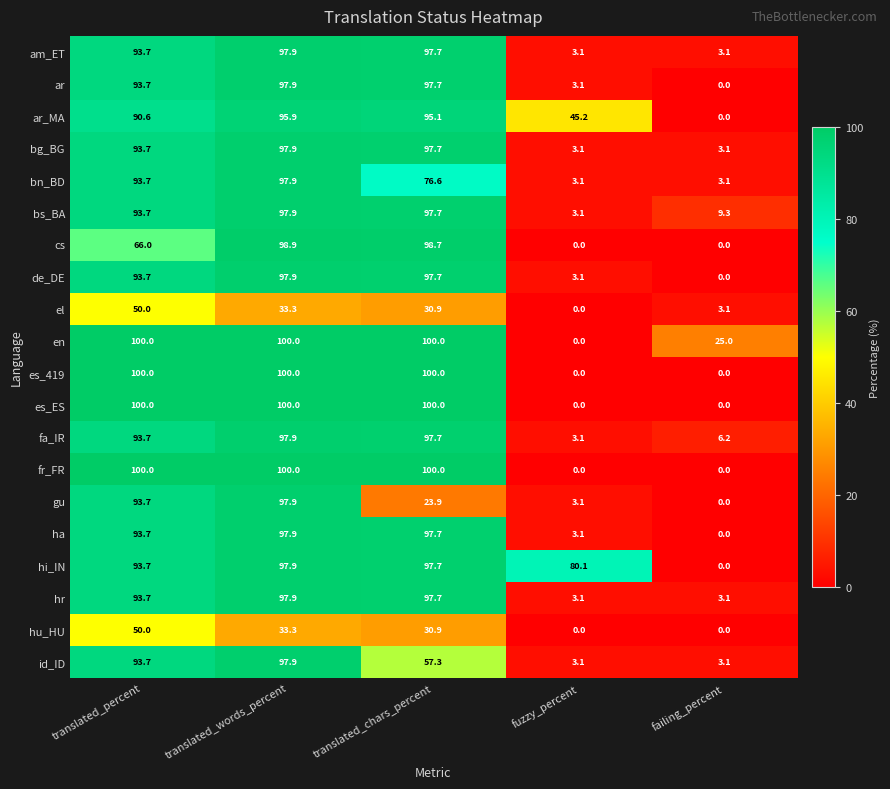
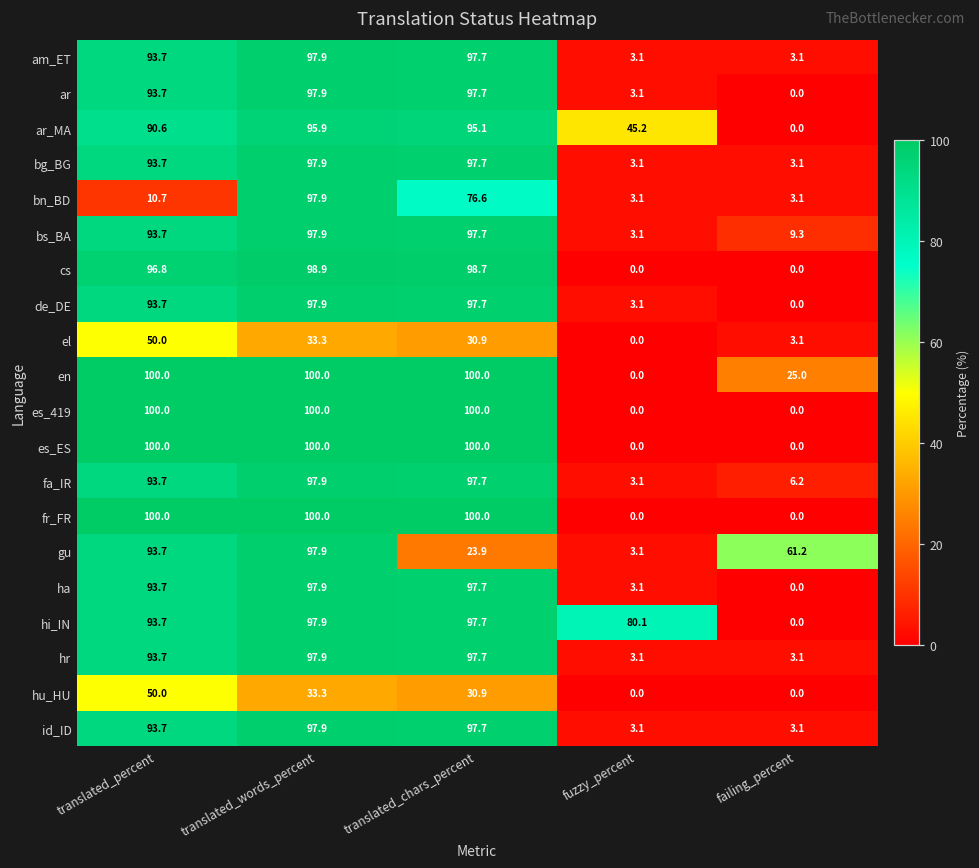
bn_BD, translated_percent: 93.7 -> 10.7
cs, translated_percent: 66.0 -> 96.8
gu, failing_percent: 0.0 -> 61.2
id_ID, translated_chars_percent: 57.3 -> 97.7
